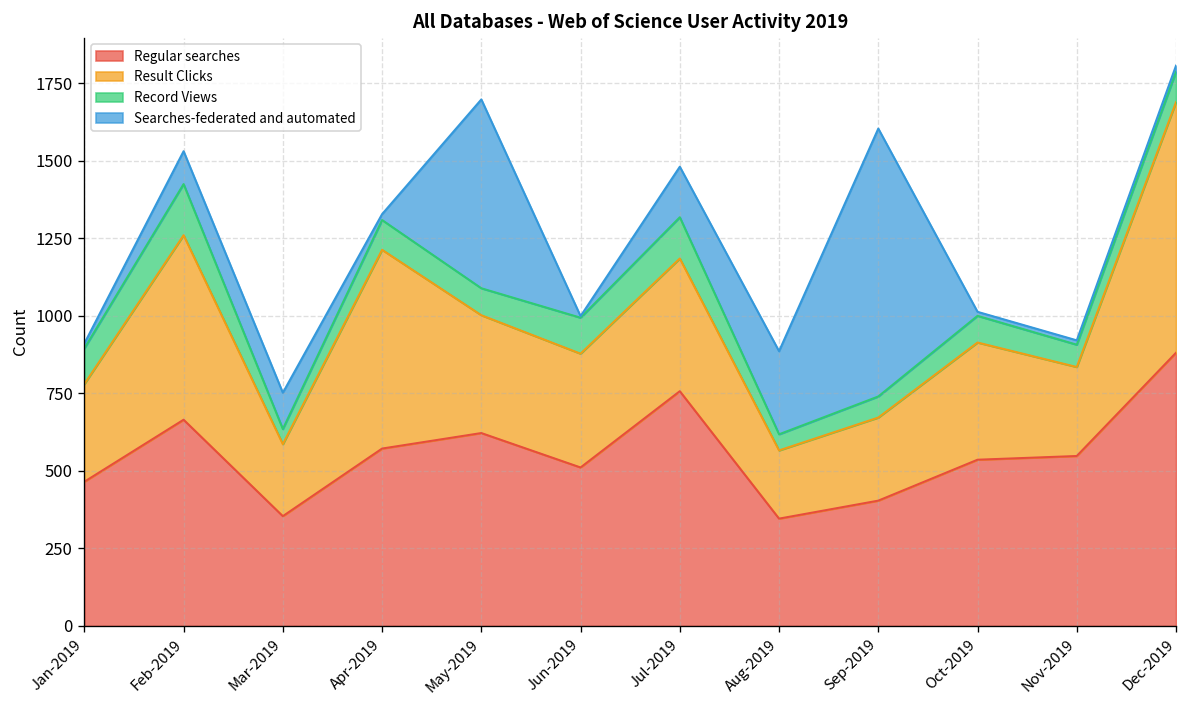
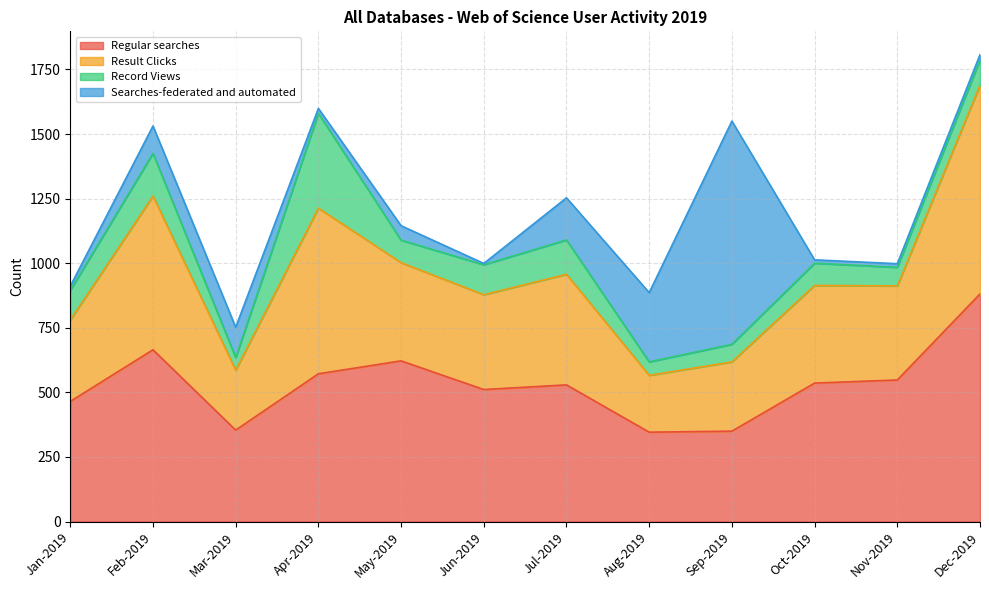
Record Views, Apr-2019: 100 -> 370
Searches-federated and automated, May-2019: 610 -> 60
Regular searches, Jul-2019: 760 -> 530
Regular searches, Sep-2019: 400 -> 350
Result Clicks, Nov-2019: 290 -> 360
